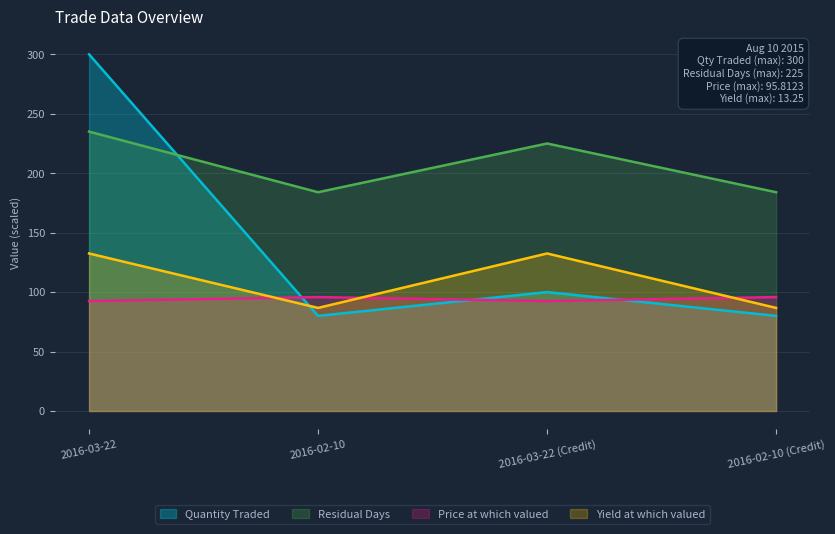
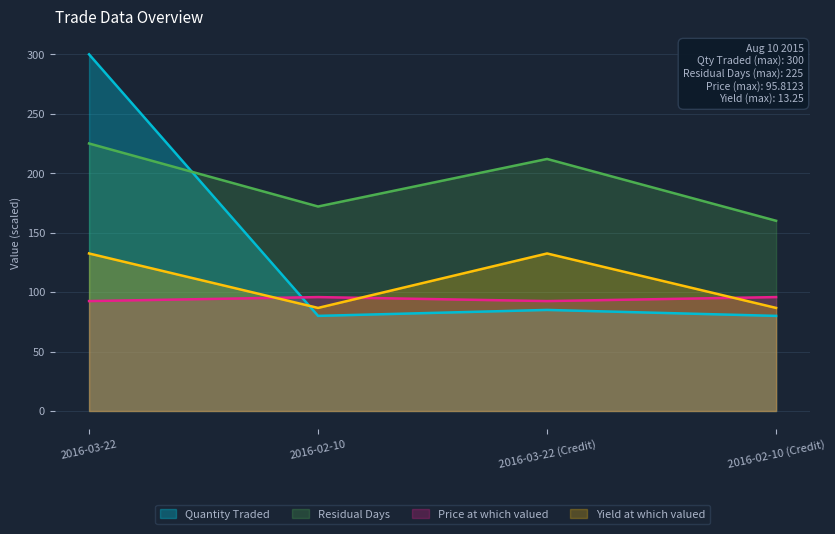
Residual Days, 2016-03-22: 235 -> 225
Residual Days, 2016-02-10: 184 -> 172
Quantity Traded, 2016-03-22 (Credit): 100 -> 85
Residual Days, 2016-03-22 (Credit): 225 -> 212
Residual Days, 2016-02-10 (Credit): 184 -> 160
